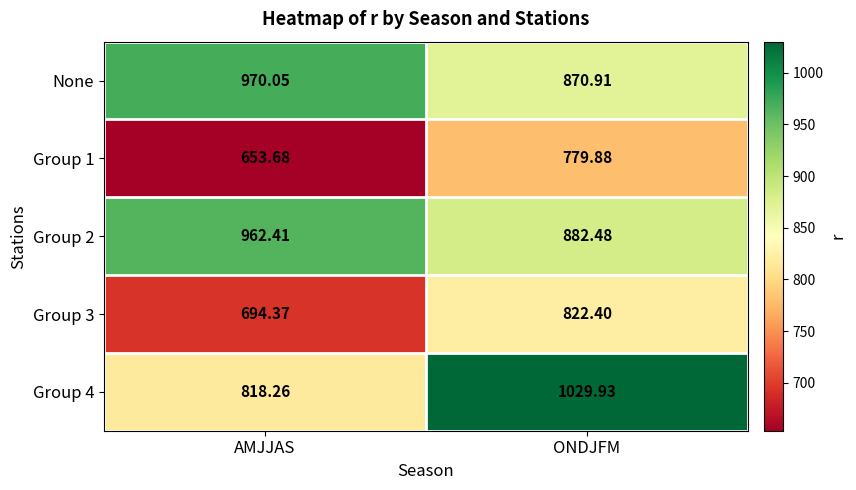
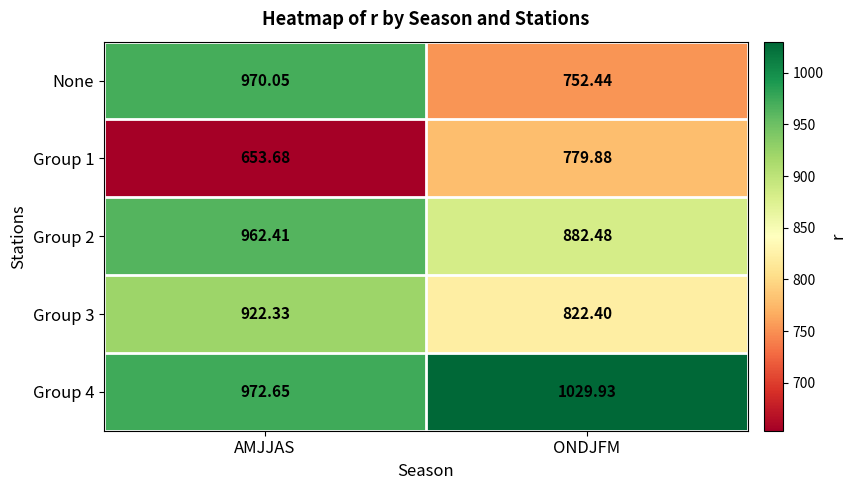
None, ONDJFM: 870.91 -> 752.44
Group 3, AMJJAS: 694.37 -> 922.33
Group 4, AMJJAS: 818.26 -> 972.65
